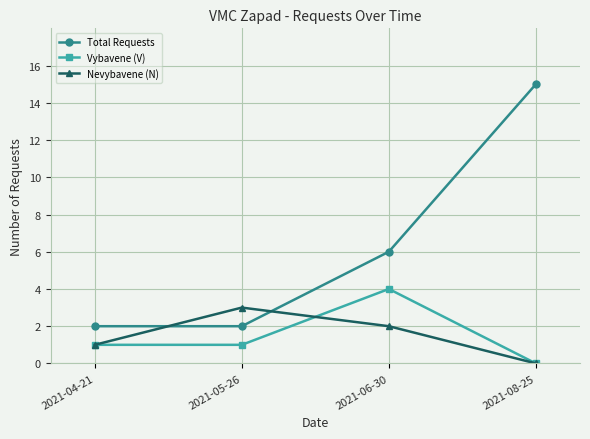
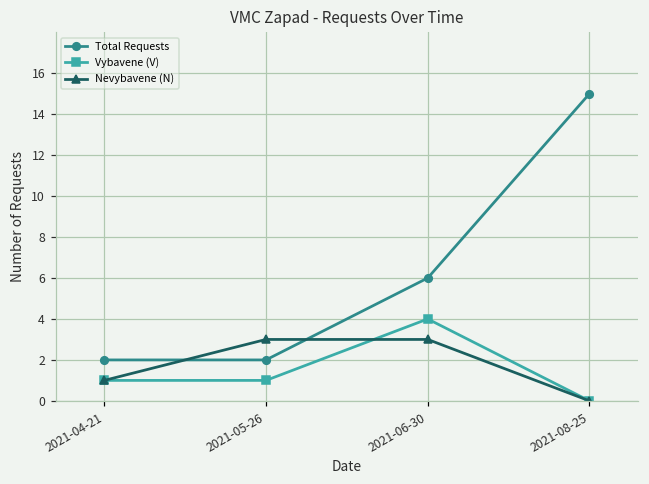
Nevybavene (N), 2021-06-30: 2 -> 3
